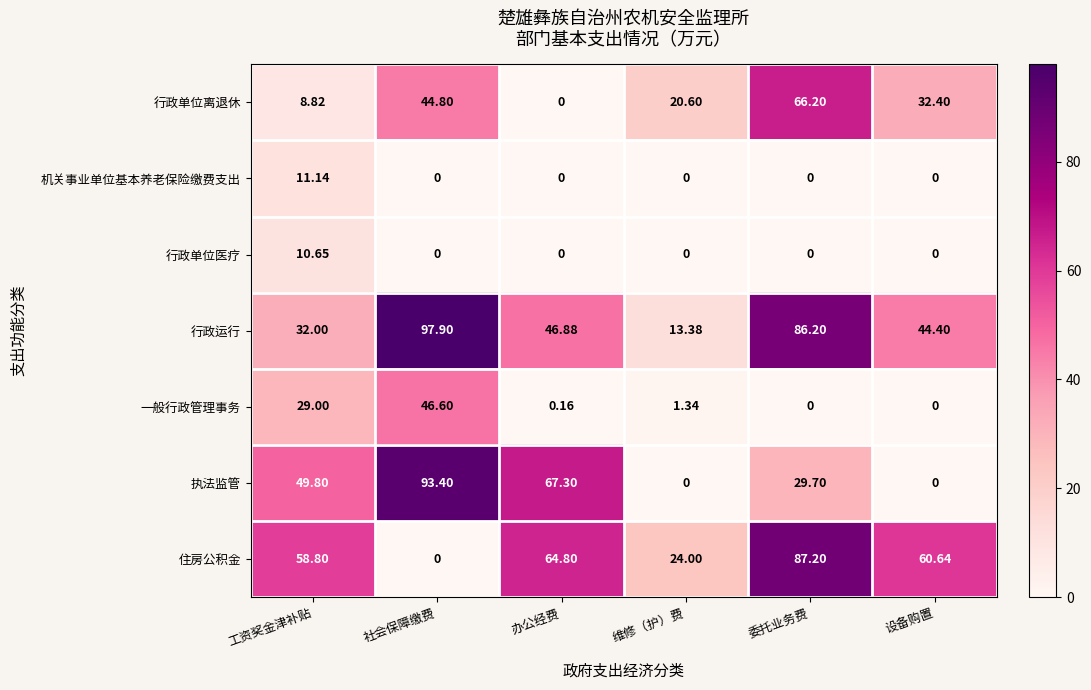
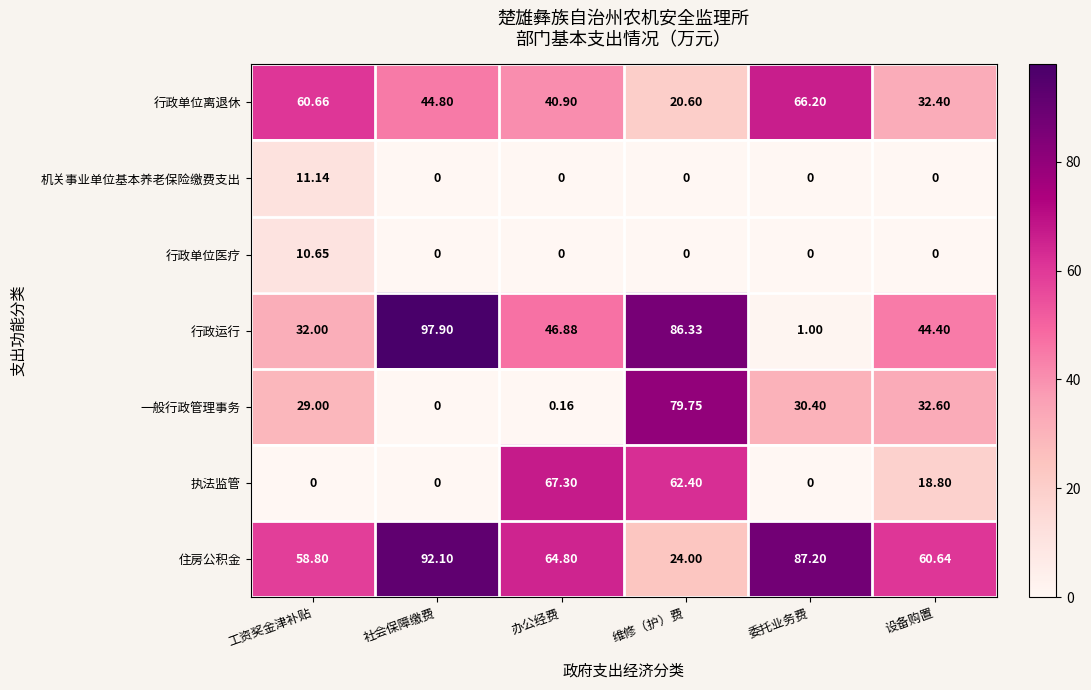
行政单位离退休, 工资奖金津补贴: 8.82 -> 60.66
行政单位离退休, 办公经费: 0 -> 40.90
行政运行, 维修（护）费: 13.38 -> 86.33
行政运行, 委托业务费: 86.20 -> 1.00
一般行政管理事务, 社会保障缴费: 46.60 -> 0
一般行政管理事务, 维修（护）费: 1.34 -> 79.75
一般行政管理事务, 委托业务费: 0 -> 30.40
一般行政管理事务, 设备购置: 0 -> 32.60
执法监管, 工资奖金津补贴: 49.80 -> 0
执法监管, 社会保障缴费: 93.40 -> 0
执法监管, 维修（护）费: 0 -> 62.40
执法监管, 委托业务费: 29.70 -> 0
执法监管, 设备购置: 0 -> 18.80
住房公积金, 社会保障缴费: 0 -> 92.10
